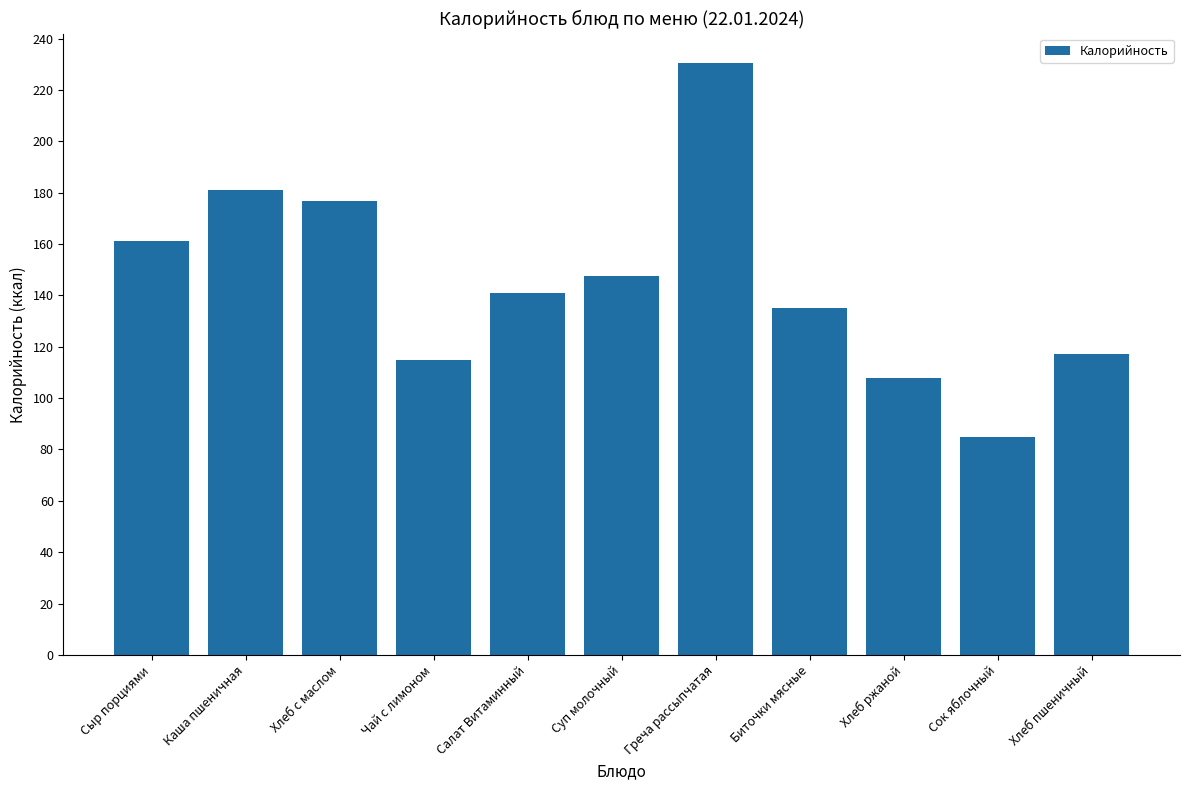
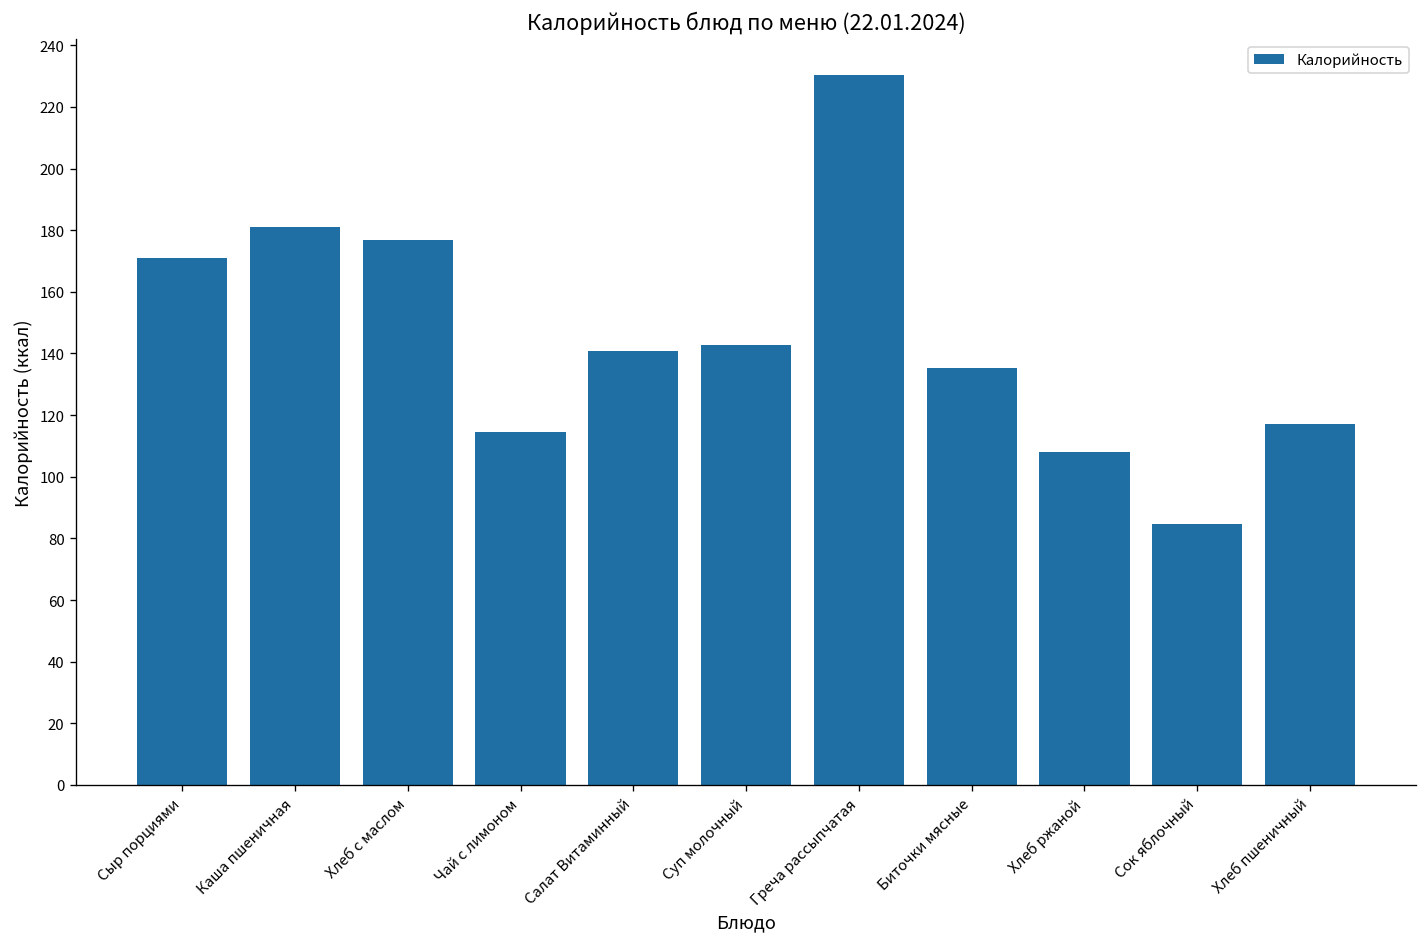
Сыр порциями: 161 -> 171
Суп молочный: 148 -> 143
